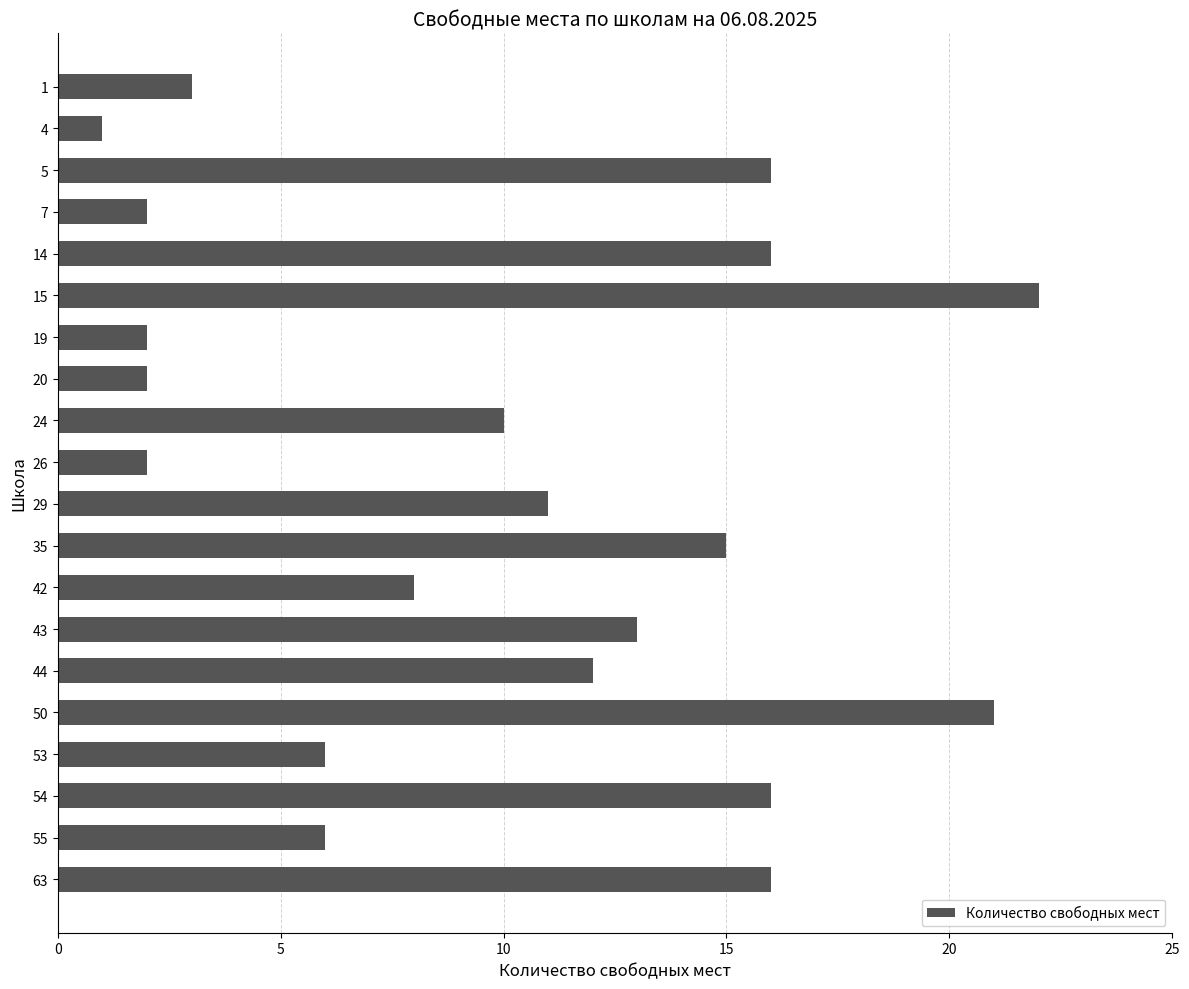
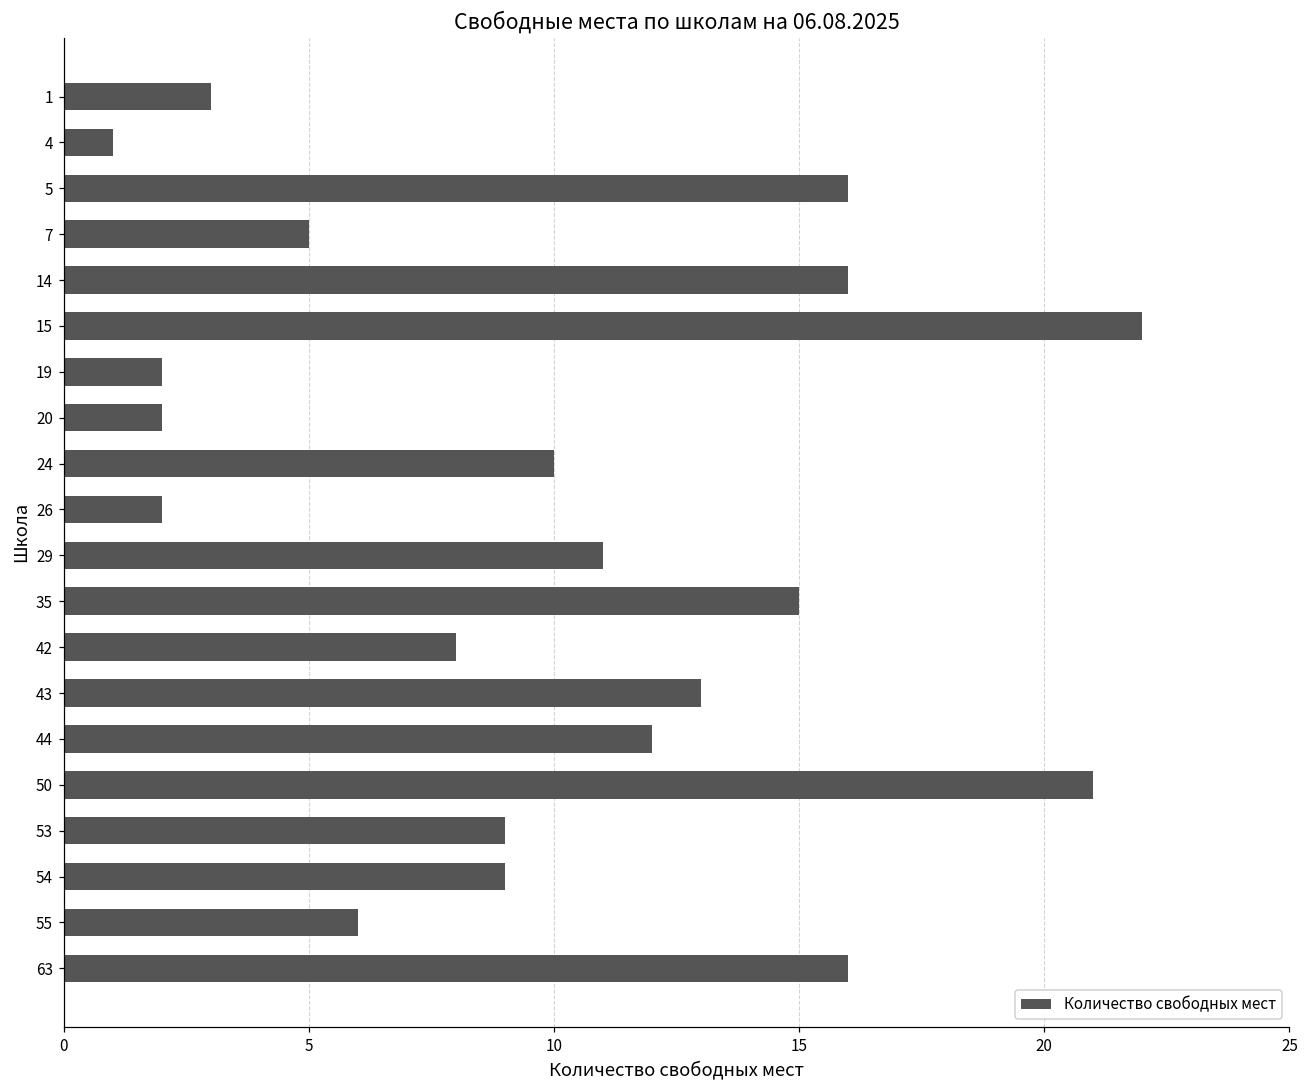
7: 2 -> 5
53: 6 -> 9
54: 16 -> 9
